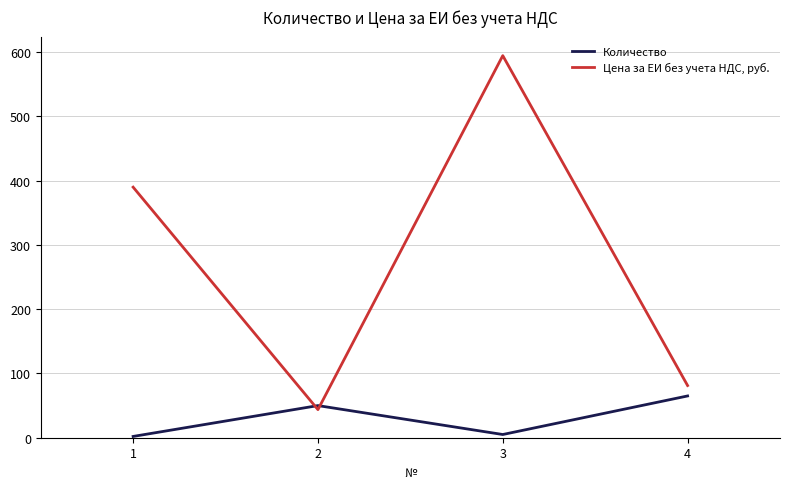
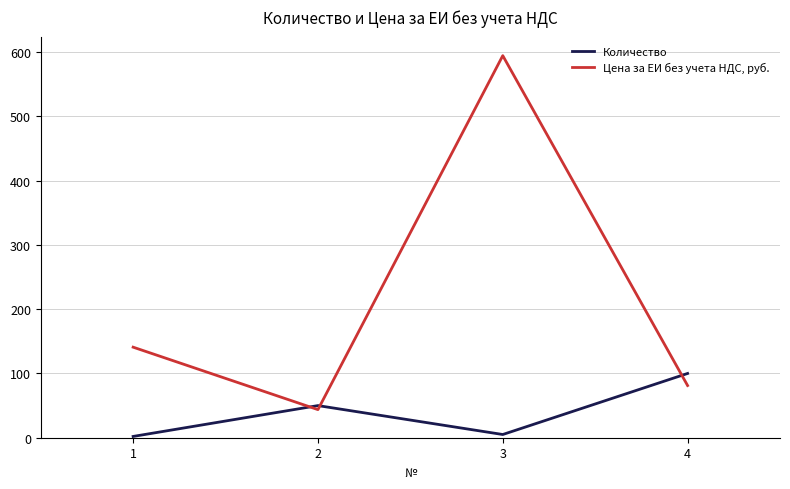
Цена за ЕИ без учета НДС, руб., 1: 390 -> 140
Количество, 4: 70 -> 100
